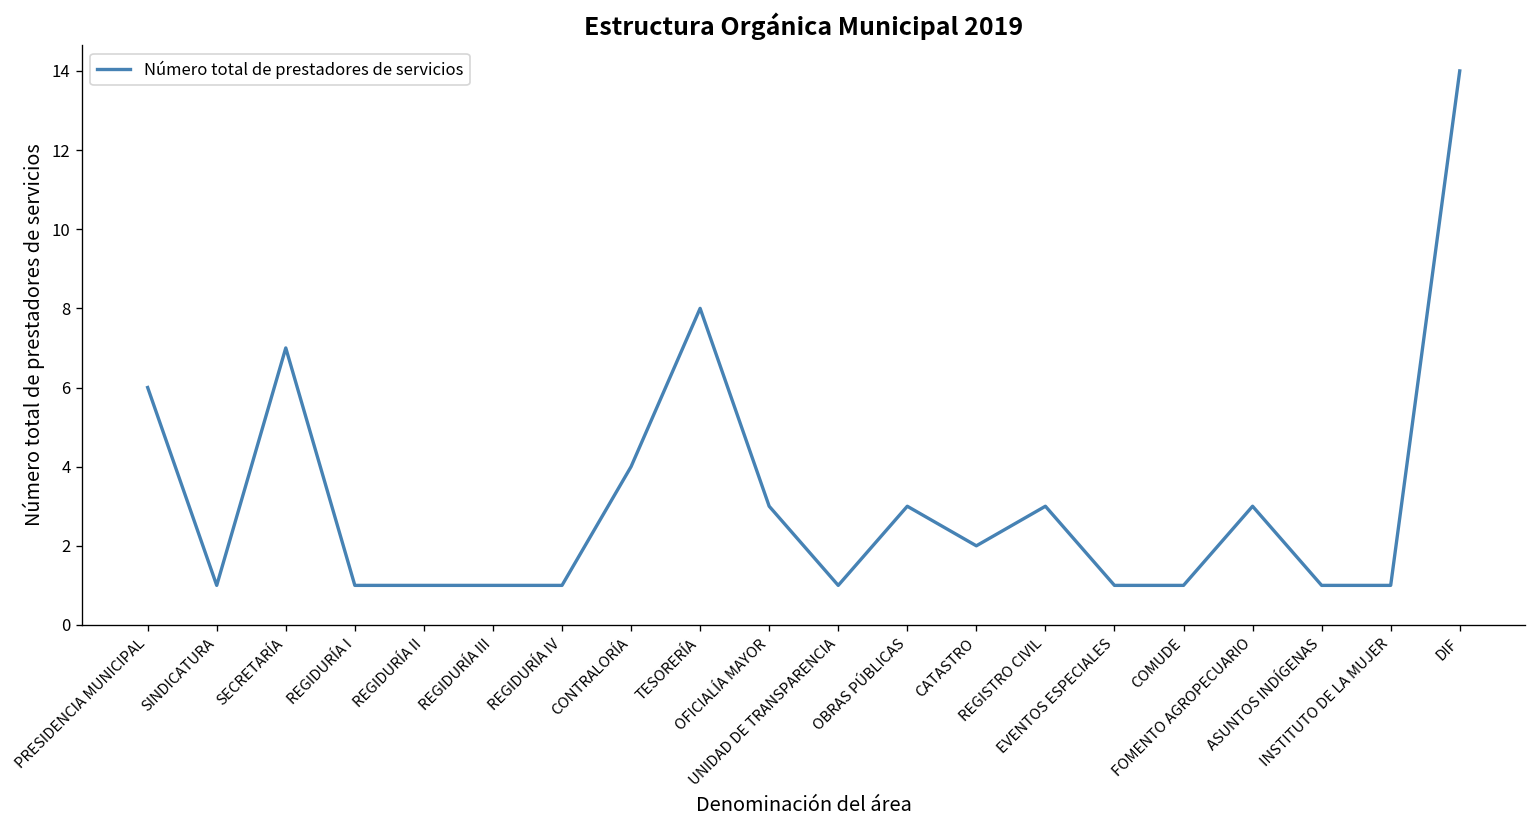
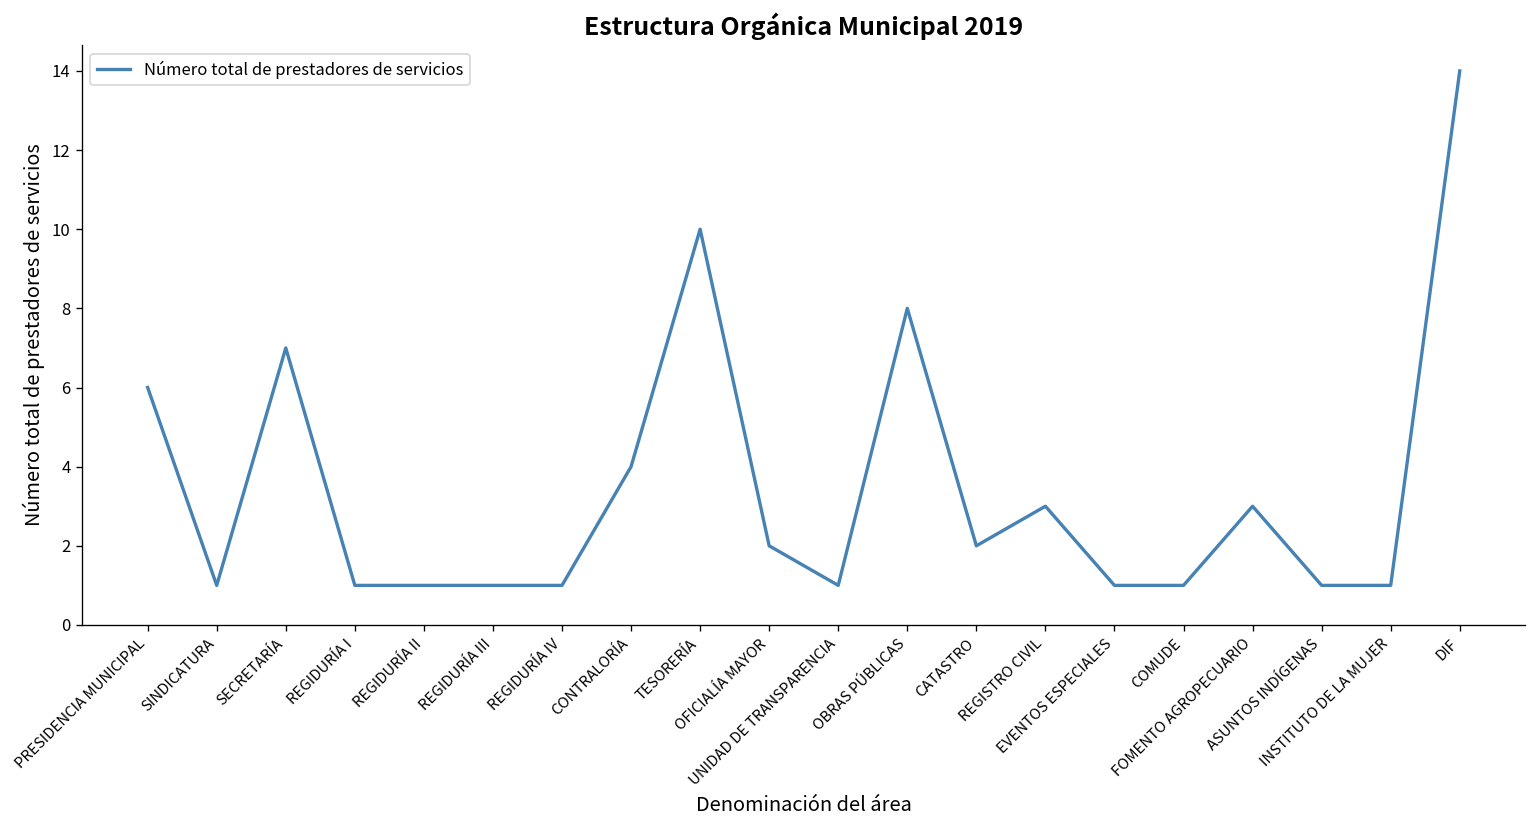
TESORERÍA: 8 -> 10
OFICIALÍA MAYOR: 3 -> 2
OBRAS PÚBLICAS: 3 -> 8
